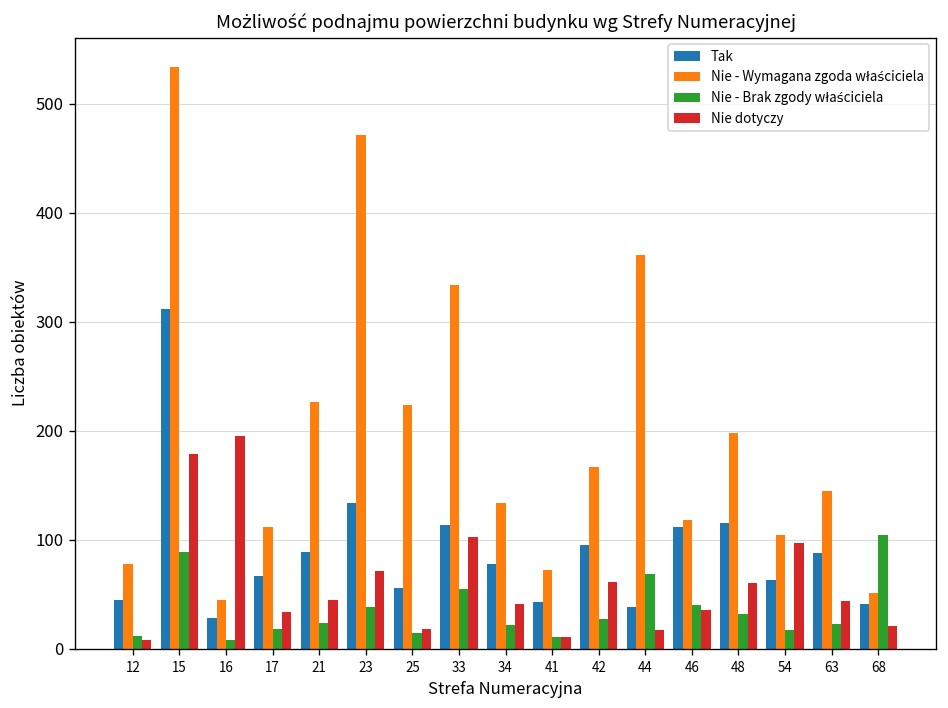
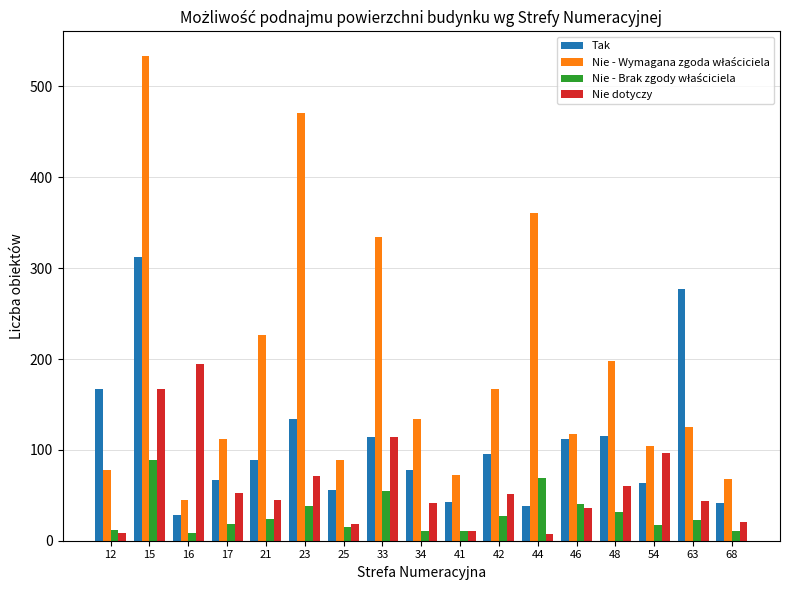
Tak, 12: 50 -> 170
Nie dotyczy, 15: 180 -> 170
Nie dotyczy, 17: 30 -> 50
Nie - Wymagana zgoda właściciela, 25: 220 -> 90
Nie dotyczy, 33: 100 -> 110
Nie - Brak zgody właściciela, 34: 20 -> 10
Nie dotyczy, 42: 60 -> 50
Nie dotyczy, 44: 20 -> 10
Tak, 63: 90 -> 280
Nie - Wymagana zgoda właściciela, 63: 150 -> 130
Nie - Wymagana zgoda właściciela, 68: 50 -> 70
Nie - Brak zgody właściciela, 68: 100 -> 10
